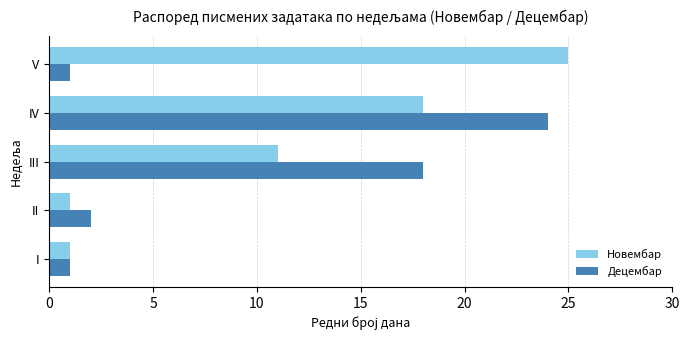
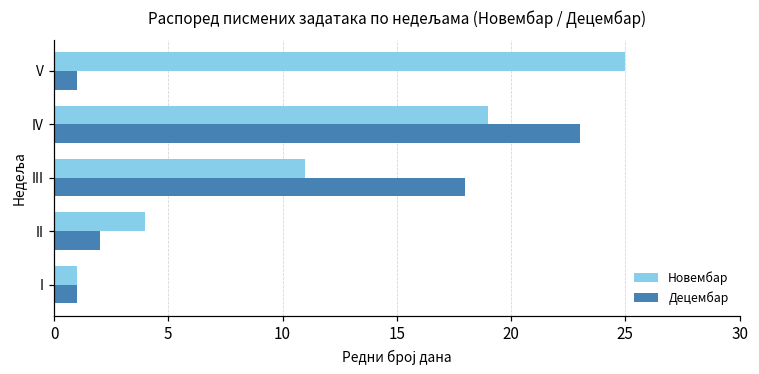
Новембар, IV: 18 -> 19
Децембар, IV: 24 -> 23
Новембар, II: 1 -> 4
